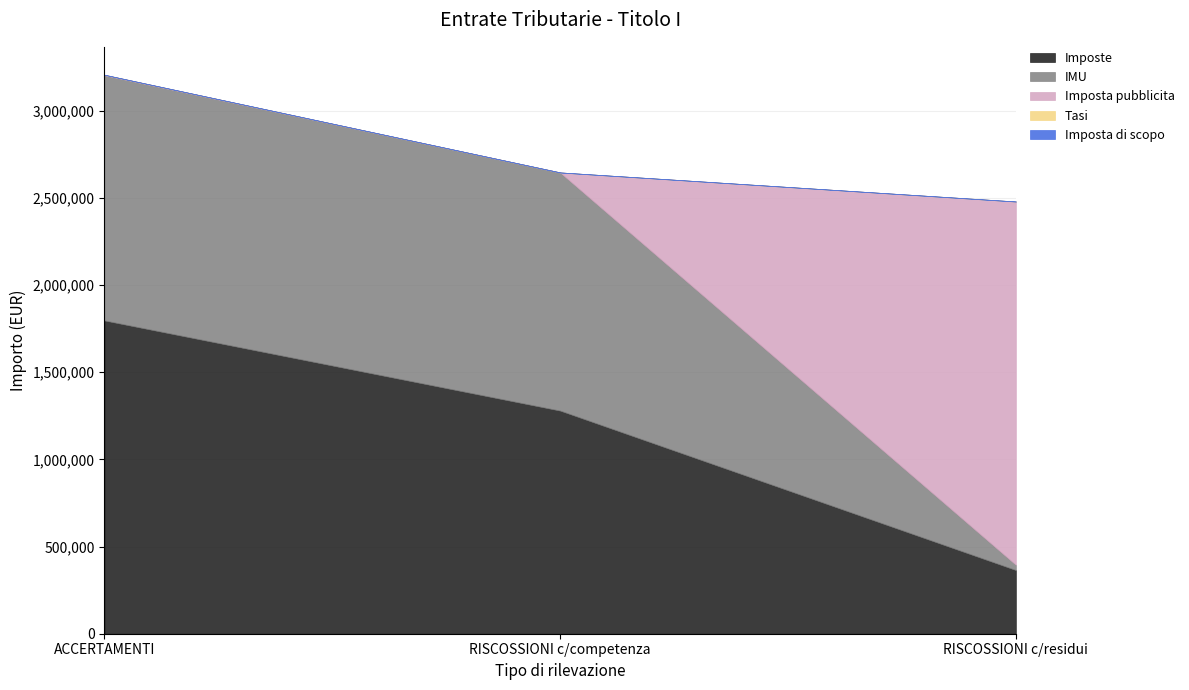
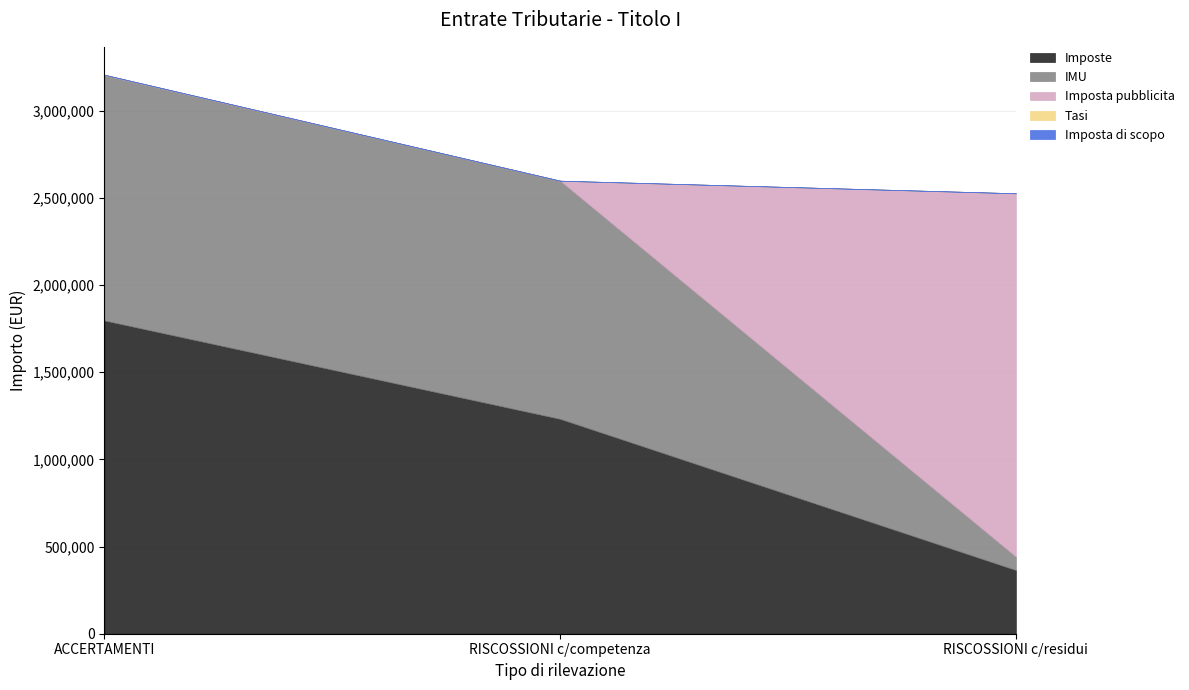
Imposte, RISCOSSIONI c/competenza: 1,280,000 -> 1,230,000
IMU, RISCOSSIONI c/residui: 30,000 -> 80,000
